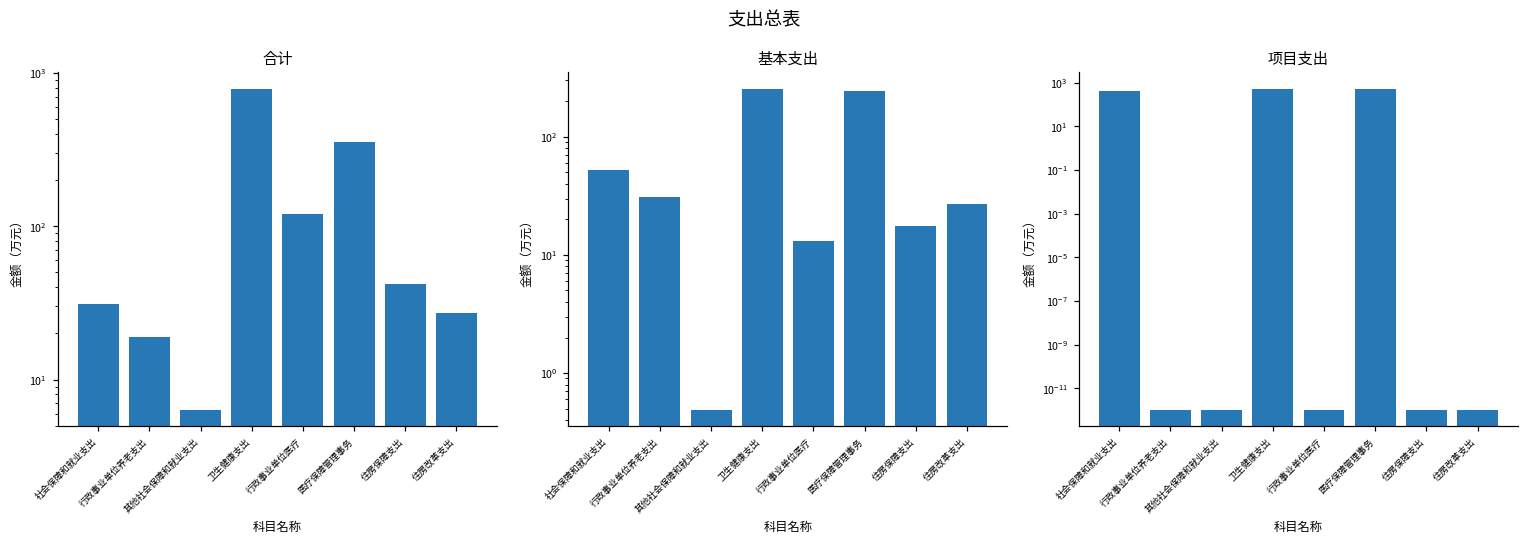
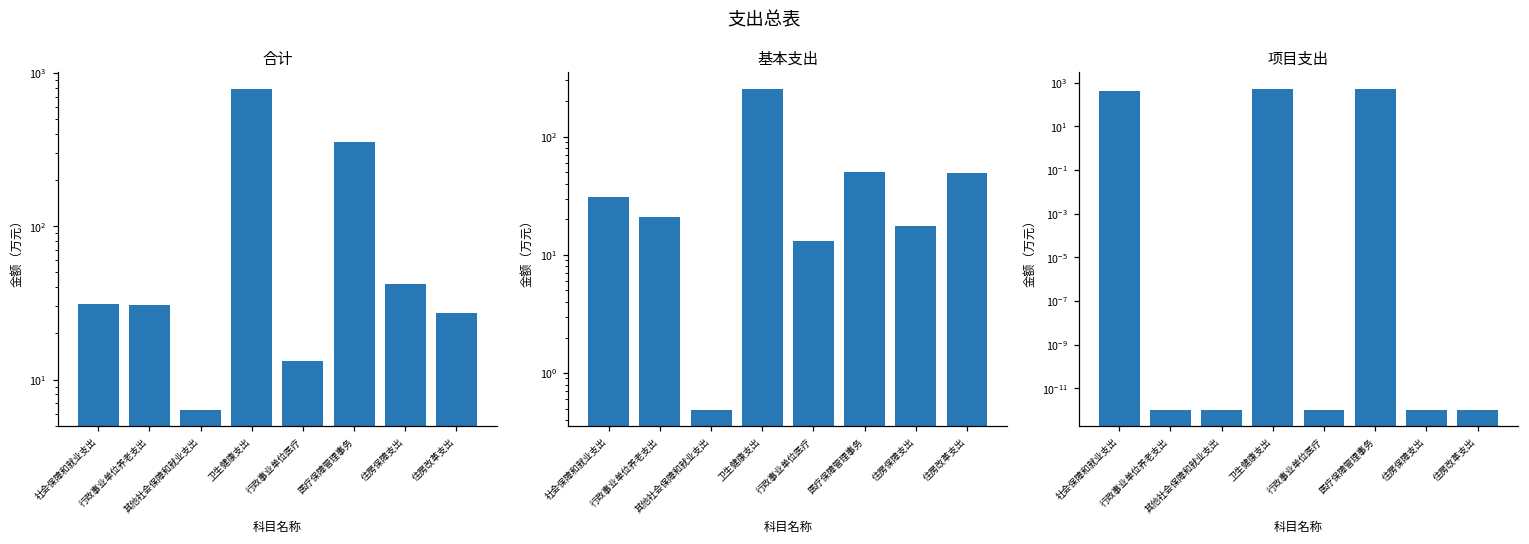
合计, 行政事业单位养老支出: 19 -> 31
合计, 行政事业单位医疗: 120 -> 13
基本支出, 社会保障和就业支出: 50 -> 31
基本支出, 行政事业单位养老支出: 31 -> 21
基本支出, 医疗保障管理事务: 240 -> 50
基本支出, 住房改革支出: 27 -> 50
